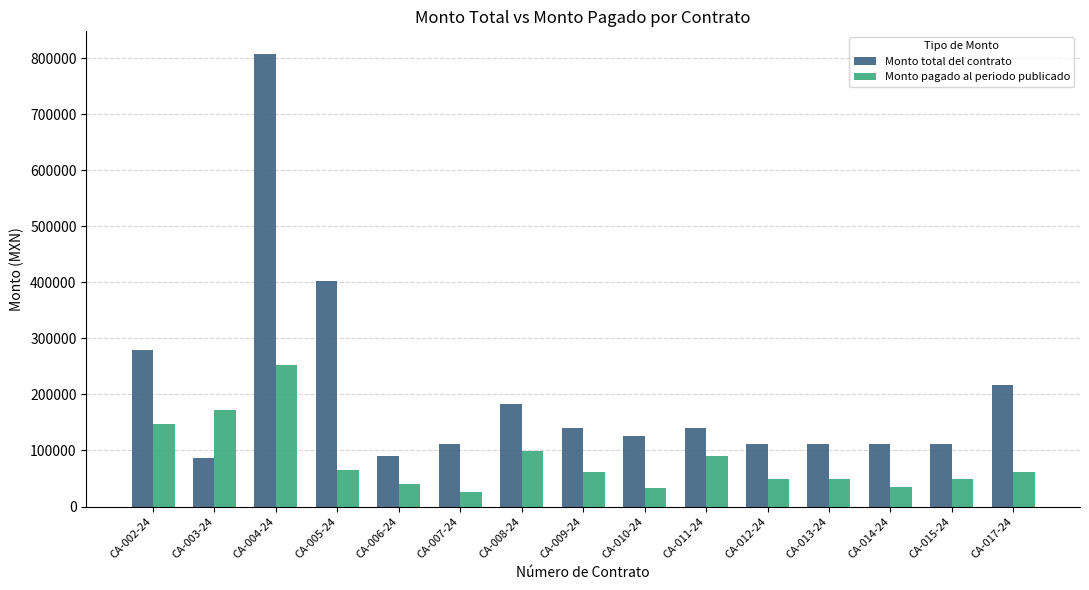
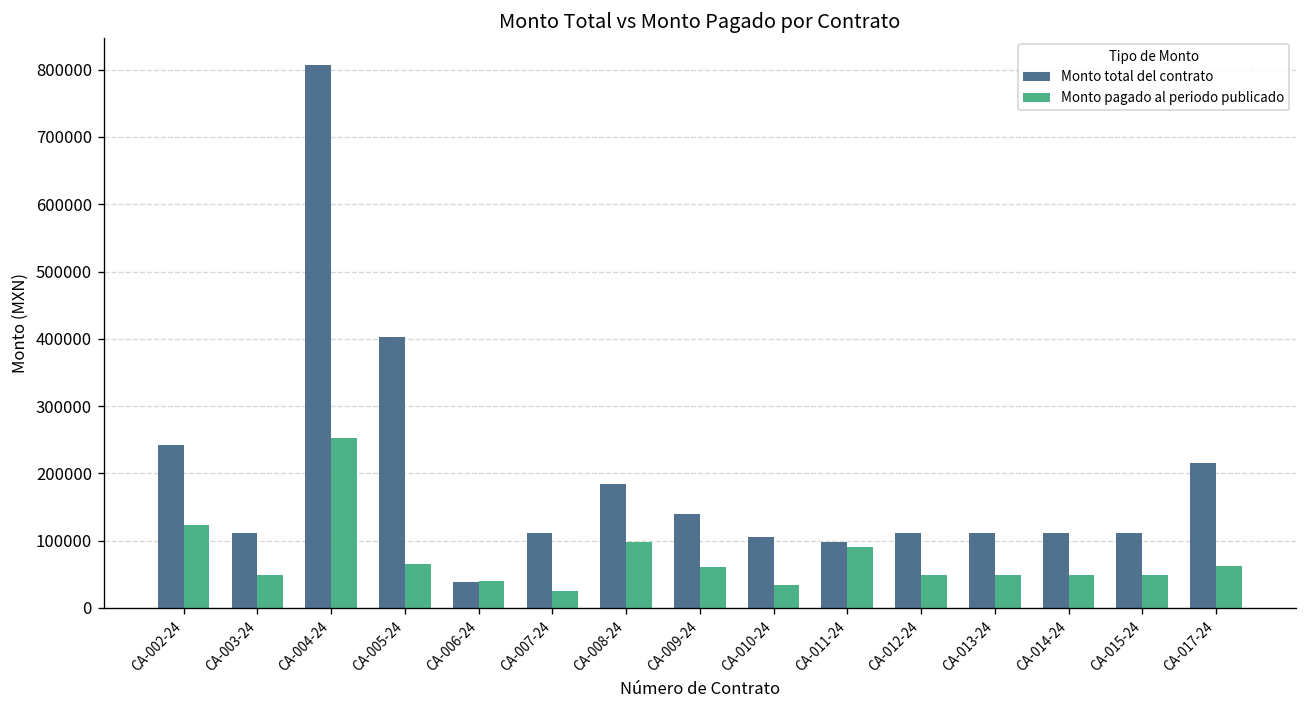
Monto total del contrato, CA-002-24: 280000 -> 240000
Monto pagado al periodo publicado, CA-002-24: 150000 -> 120000
Monto total del contrato, CA-003-24: 90000 -> 110000
Monto pagado al periodo publicado, CA-003-24: 170000 -> 50000
Monto total del contrato, CA-006-24: 90000 -> 40000
Monto total del contrato, CA-010-24: 130000 -> 110000
Monto total del contrato, CA-011-24: 140000 -> 100000
Monto pagado al periodo publicado, CA-014-24: 30000 -> 50000
